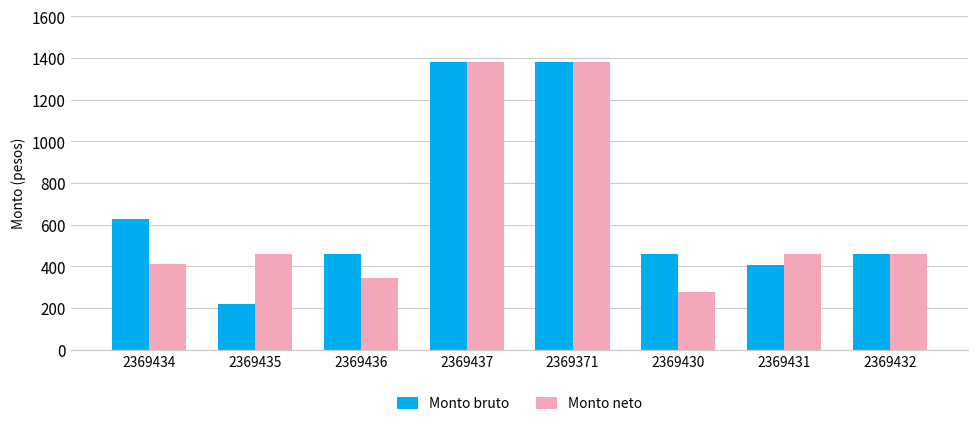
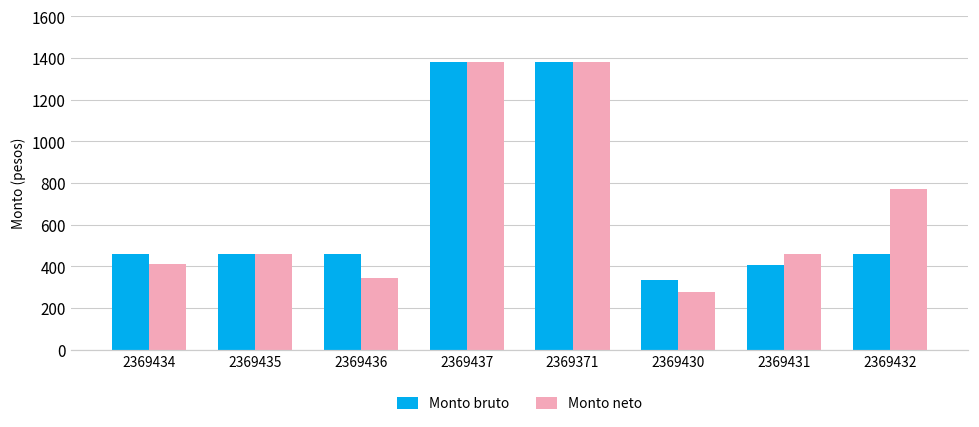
Monto bruto, 2369434: 630 -> 460
Monto bruto, 2369435: 220 -> 460
Monto bruto, 2369430: 460 -> 340
Monto neto, 2369432: 460 -> 770
